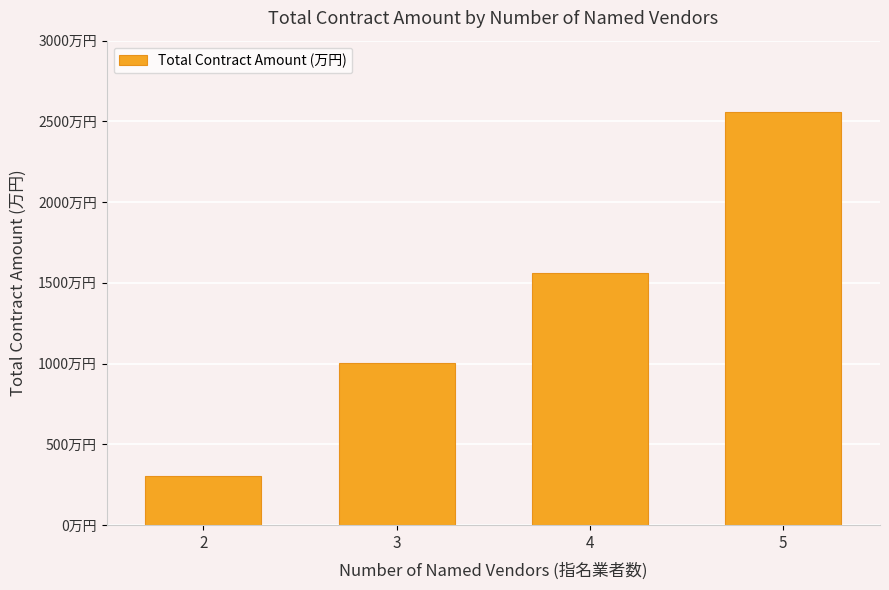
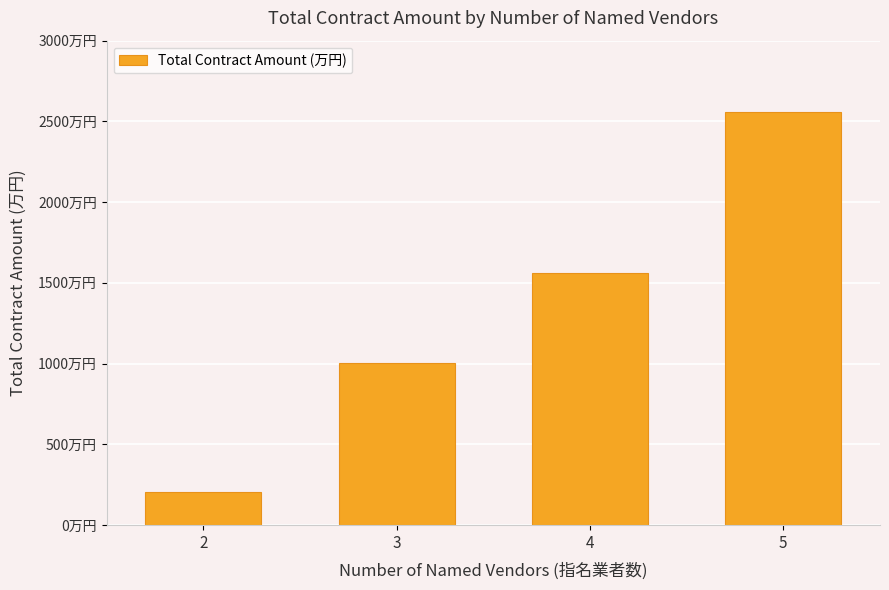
2: 300万円 -> 200万円
